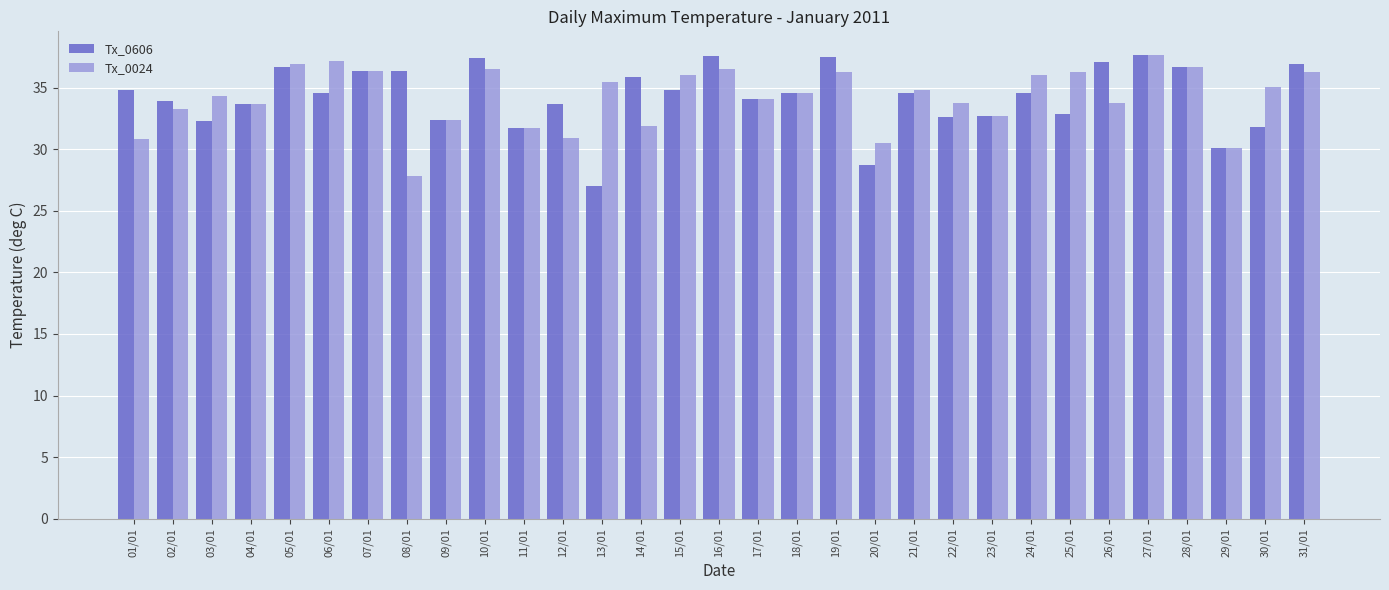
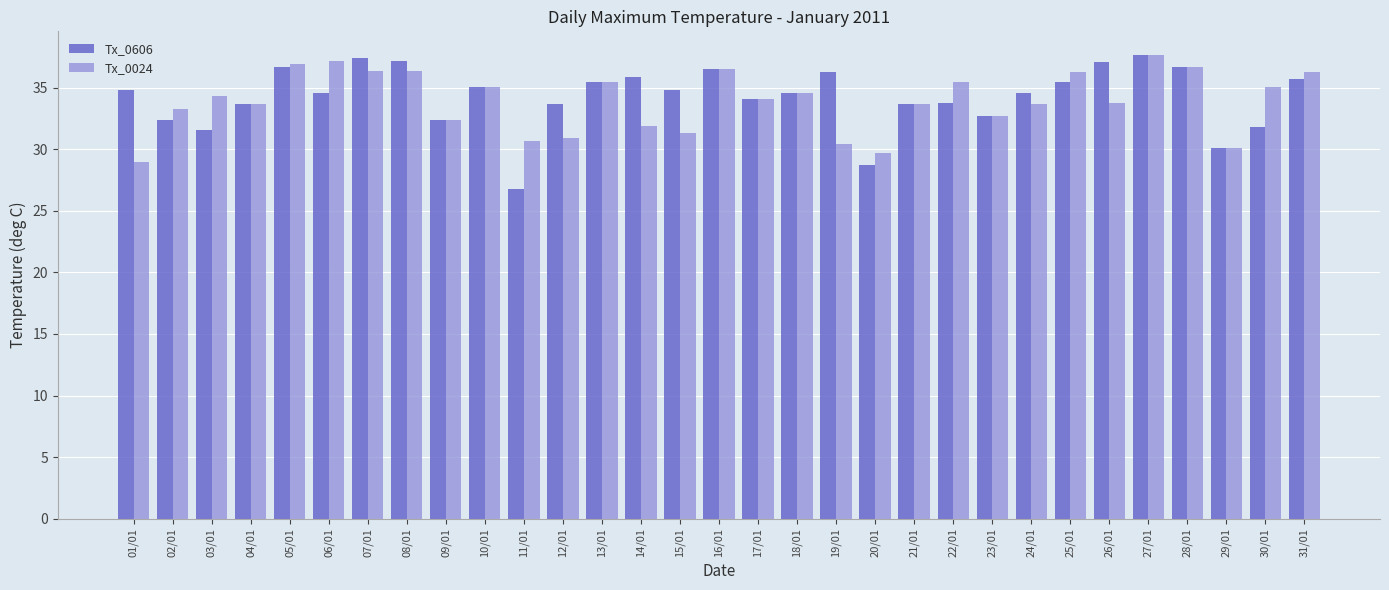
Tx_0024, 01/01: 30.8 -> 29.0
Tx_0606, 02/01: 33.9 -> 32.4
Tx_0606, 03/01: 32.3 -> 31.6
Tx_0606, 07/01: 36.4 -> 37.4
Tx_0606, 08/01: 36.4 -> 37.2
Tx_0024, 08/01: 27.8 -> 36.4
Tx_0606, 10/01: 37.4 -> 35.1
Tx_0024, 10/01: 36.5 -> 35.1
Tx_0606, 11/01: 31.7 -> 26.8
Tx_0024, 11/01: 31.7 -> 30.7
Tx_0606, 13/01: 27.0 -> 35.5
Tx_0024, 15/01: 36.0 -> 31.3
Tx_0606, 16/01: 37.6 -> 36.5
Tx_0606, 19/01: 37.5 -> 36.3
Tx_0024, 19/01: 36.3 -> 30.4
Tx_0024, 20/01: 30.5 -> 29.7
Tx_0606, 21/01: 34.6 -> 33.7
Tx_0024, 21/01: 34.8 -> 33.7
Tx_0606, 22/01: 32.6 -> 33.8
Tx_0024, 22/01: 33.8 -> 35.5
Tx_0024, 24/01: 36.0 -> 33.7
Tx_0606, 25/01: 32.9 -> 35.5
Tx_0606, 31/01: 36.9 -> 35.7
